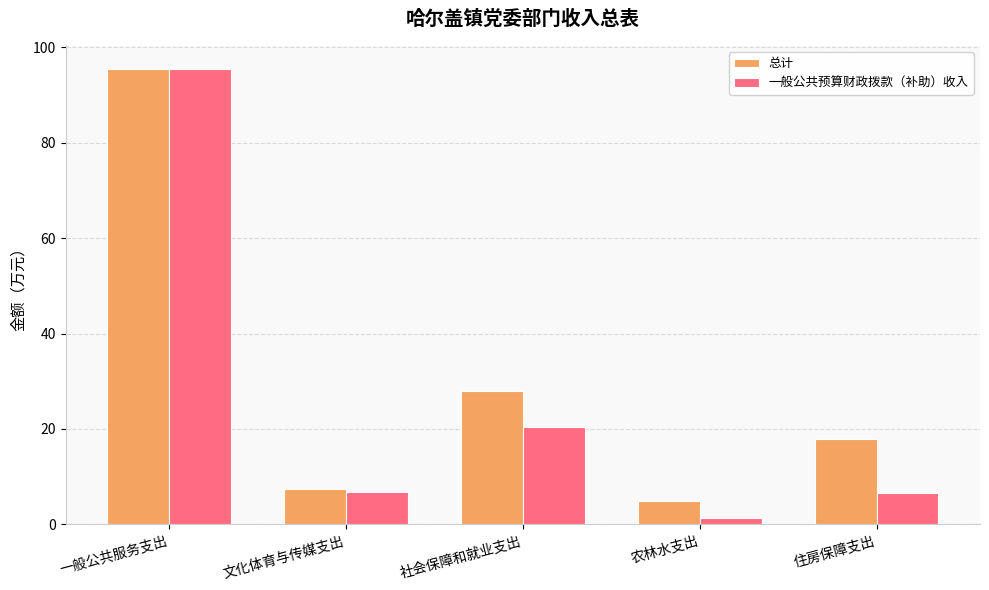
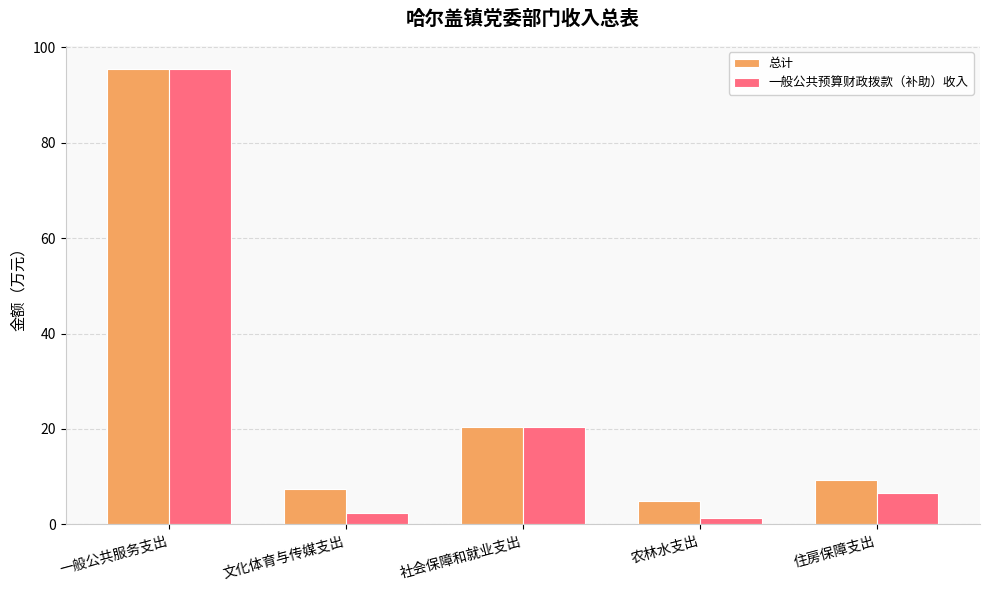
一般公共预算财政拨款（补助）收入, 文化体育与传媒支出: 7 -> 2
总计, 社会保障和就业支出: 28 -> 20
总计, 住房保障支出: 18 -> 9
